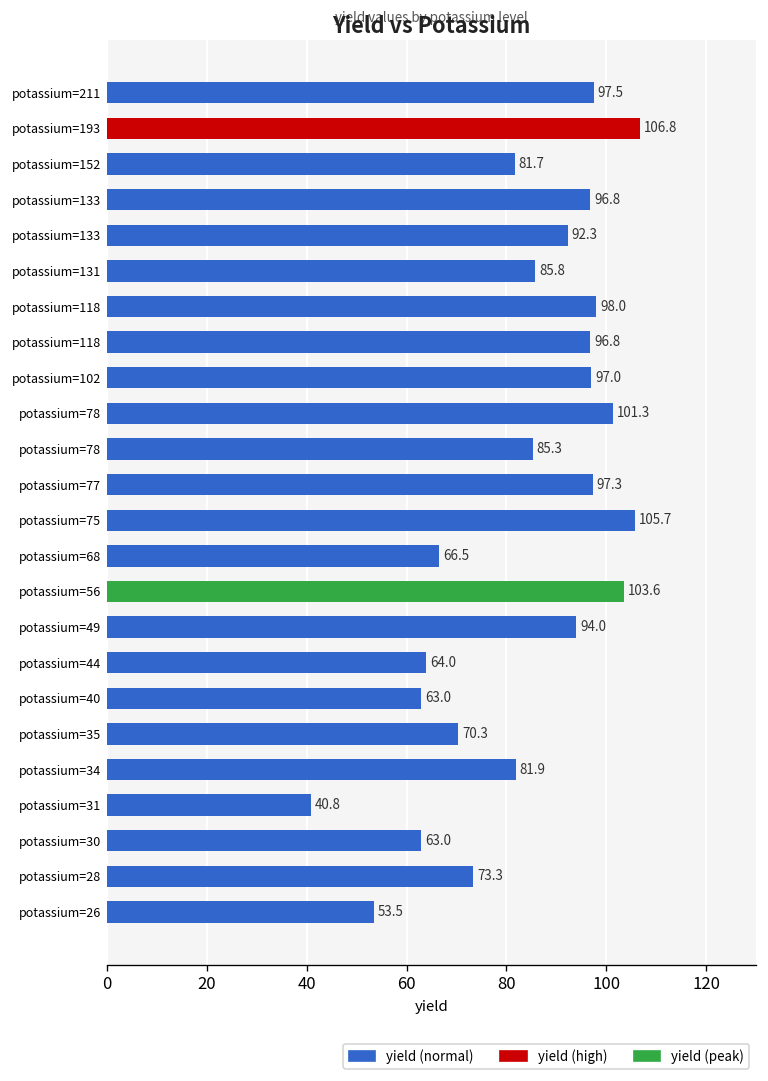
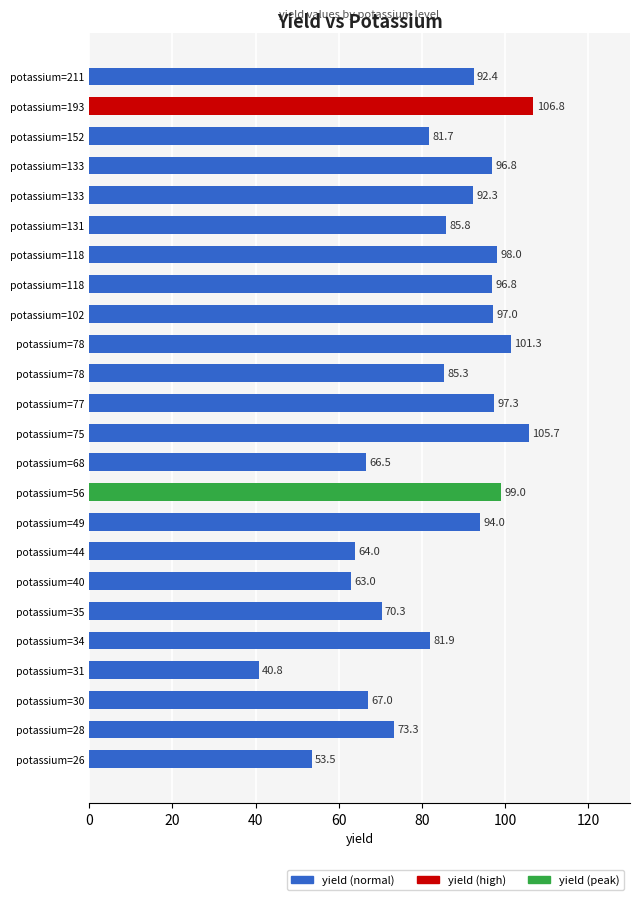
potassium=211: 97.5 -> 92.4
potassium=56: 103.6 -> 99.0
potassium=30: 63.0 -> 67.0
